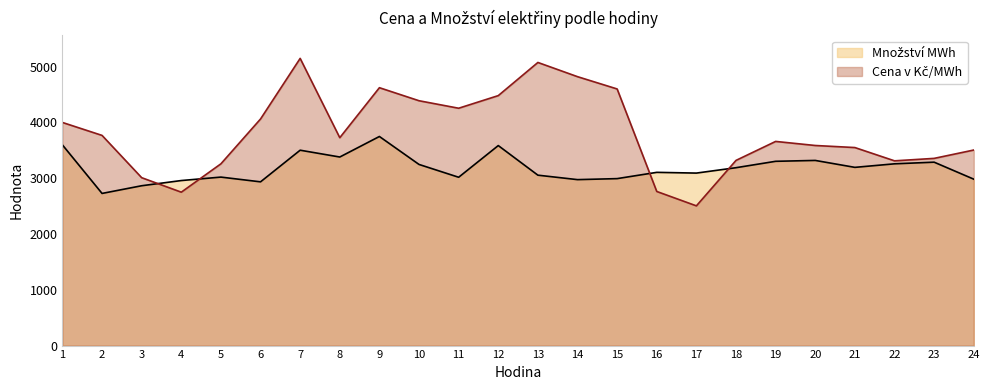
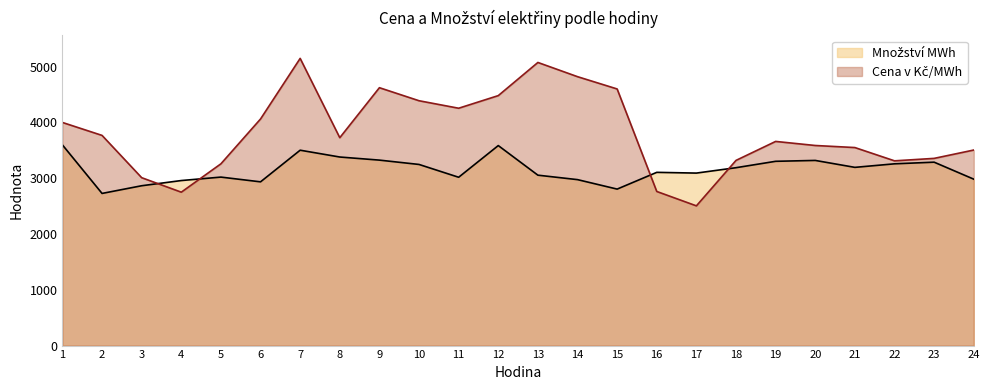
Množství MWh, 9: 3700 -> 3300
Množství MWh, 15: 3000 -> 2800
